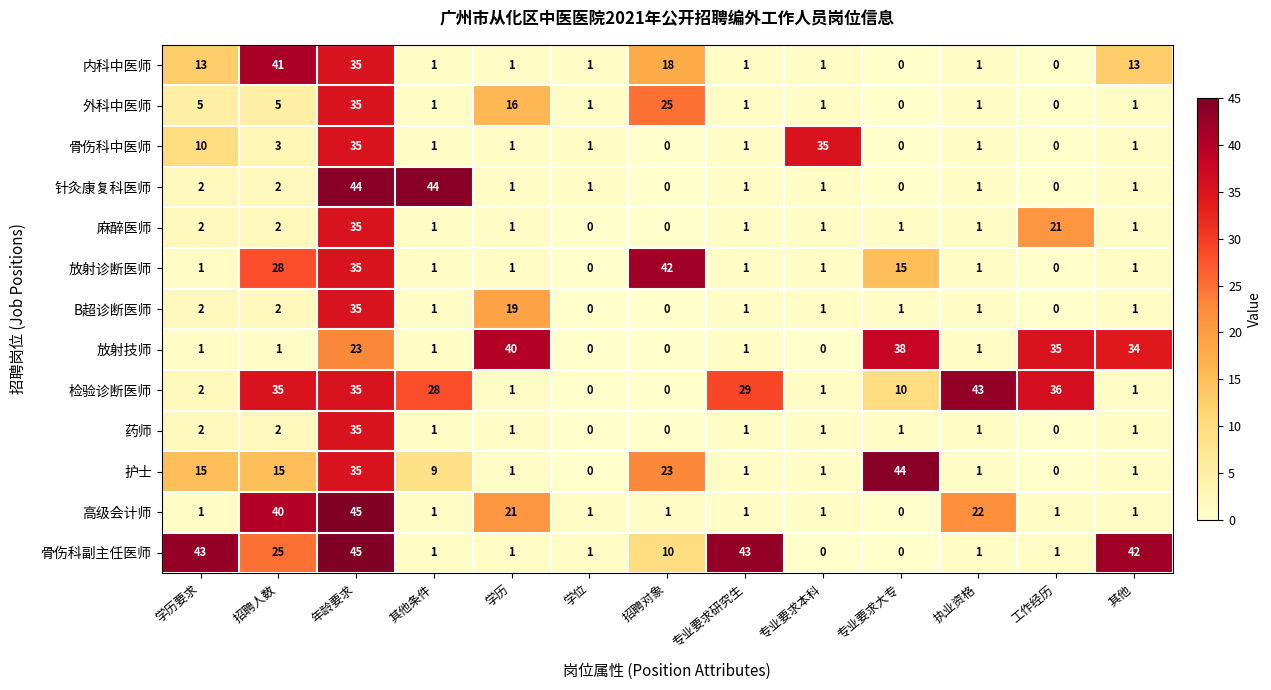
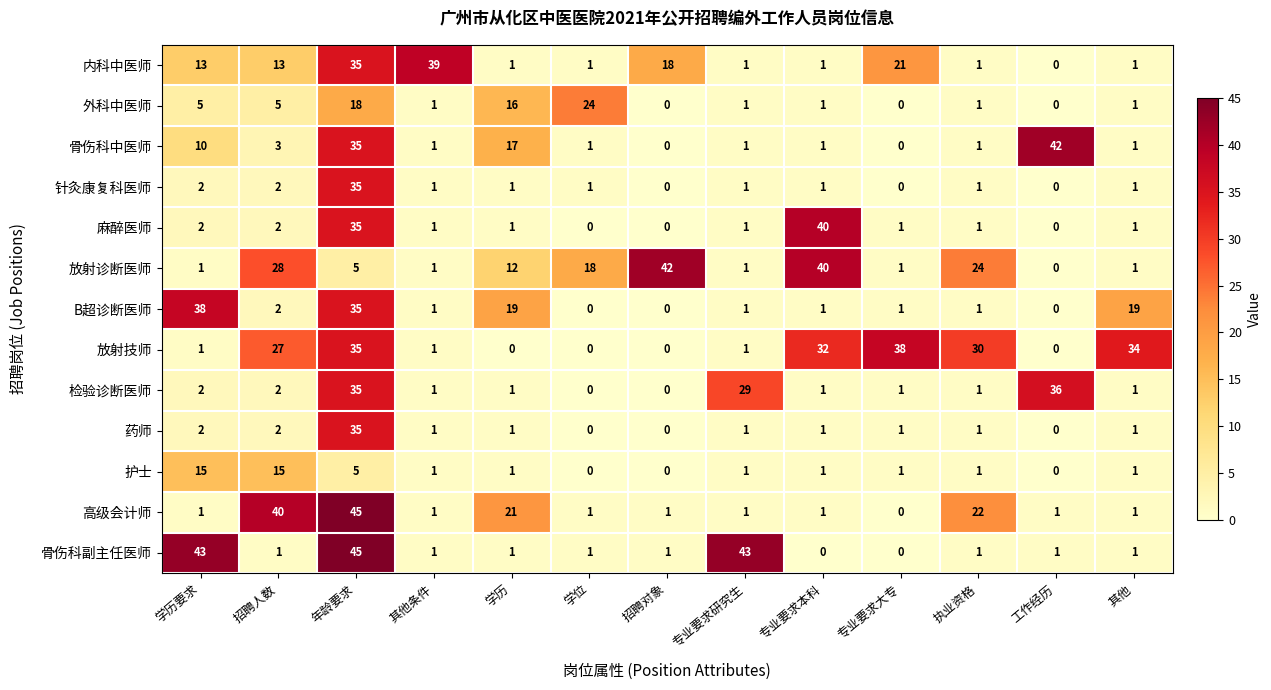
内科中医师, 招聘人数: 41 -> 13
内科中医师, 其他条件: 1 -> 39
内科中医师, 专业要求大专: 0 -> 21
内科中医师, 其他: 13 -> 1
外科中医师, 年龄要求: 35 -> 18
外科中医师, 学位: 1 -> 24
外科中医师, 招聘对象: 25 -> 0
骨伤科中医师, 学历: 1 -> 17
骨伤科中医师, 专业要求本科: 35 -> 1
骨伤科中医师, 工作经历: 0 -> 42
针灸康复科医师, 年龄要求: 44 -> 35
针灸康复科医师, 其他条件: 44 -> 1
麻醉医师, 专业要求本科: 1 -> 40
麻醉医师, 工作经历: 21 -> 0
放射诊断医师, 年龄要求: 35 -> 5
放射诊断医师, 学历: 1 -> 12
放射诊断医师, 学位: 0 -> 18
放射诊断医师, 专业要求本科: 1 -> 40
放射诊断医师, 专业要求大专: 15 -> 1
放射诊断医师, 执业资格: 1 -> 24
B超诊断医师, 学历要求: 2 -> 38
B超诊断医师, 其他: 1 -> 19
放射技师, 招聘人数: 1 -> 27
放射技师, 年龄要求: 23 -> 35
放射技师, 学历: 40 -> 0
放射技师, 专业要求本科: 0 -> 32
放射技师, 执业资格: 1 -> 30
放射技师, 工作经历: 35 -> 0
检验诊断医师, 招聘人数: 35 -> 2
检验诊断医师, 其他条件: 28 -> 1
检验诊断医师, 专业要求大专: 10 -> 1
检验诊断医师, 执业资格: 43 -> 1
护士, 年龄要求: 35 -> 5
护士, 其他条件: 9 -> 1
护士, 招聘对象: 23 -> 0
护士, 专业要求大专: 44 -> 1
骨伤科副主任医师, 招聘人数: 25 -> 1
骨伤科副主任医师, 招聘对象: 10 -> 1
骨伤科副主任医师, 其他: 42 -> 1
